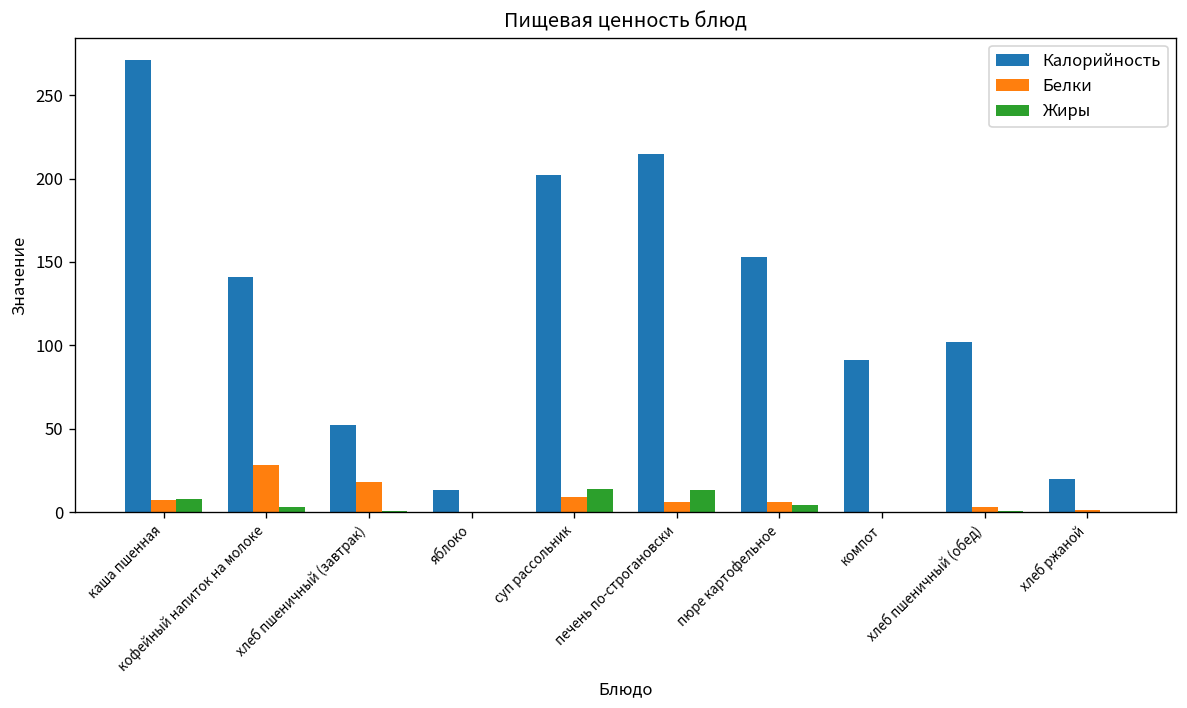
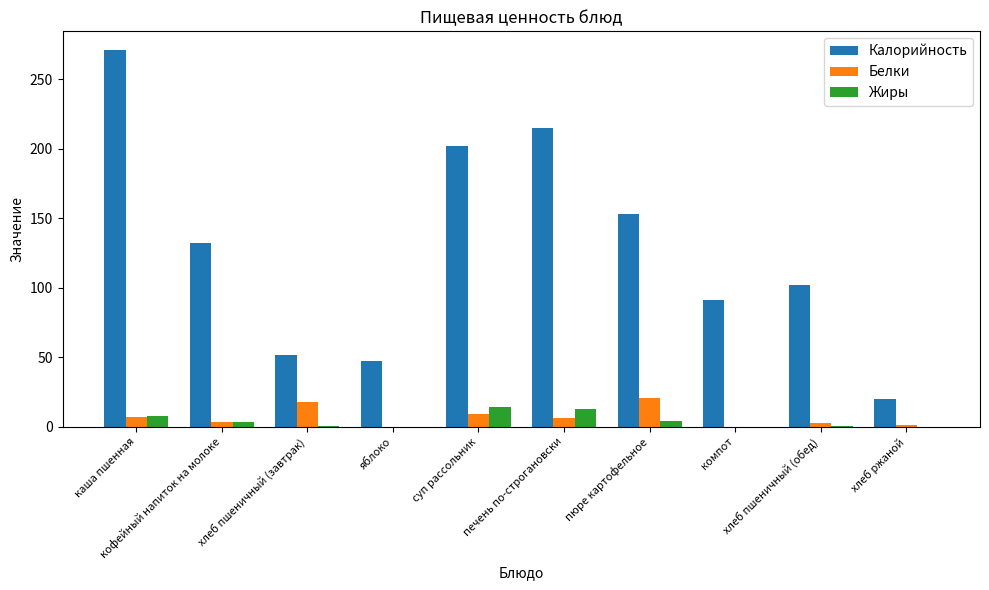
Калорийность, кофейный напиток на молоке: 141 -> 132
Белки, кофейный напиток на молоке: 28 -> 3
Калорийность, яблоко: 13 -> 47
Белки, пюре картофельное: 6 -> 21
